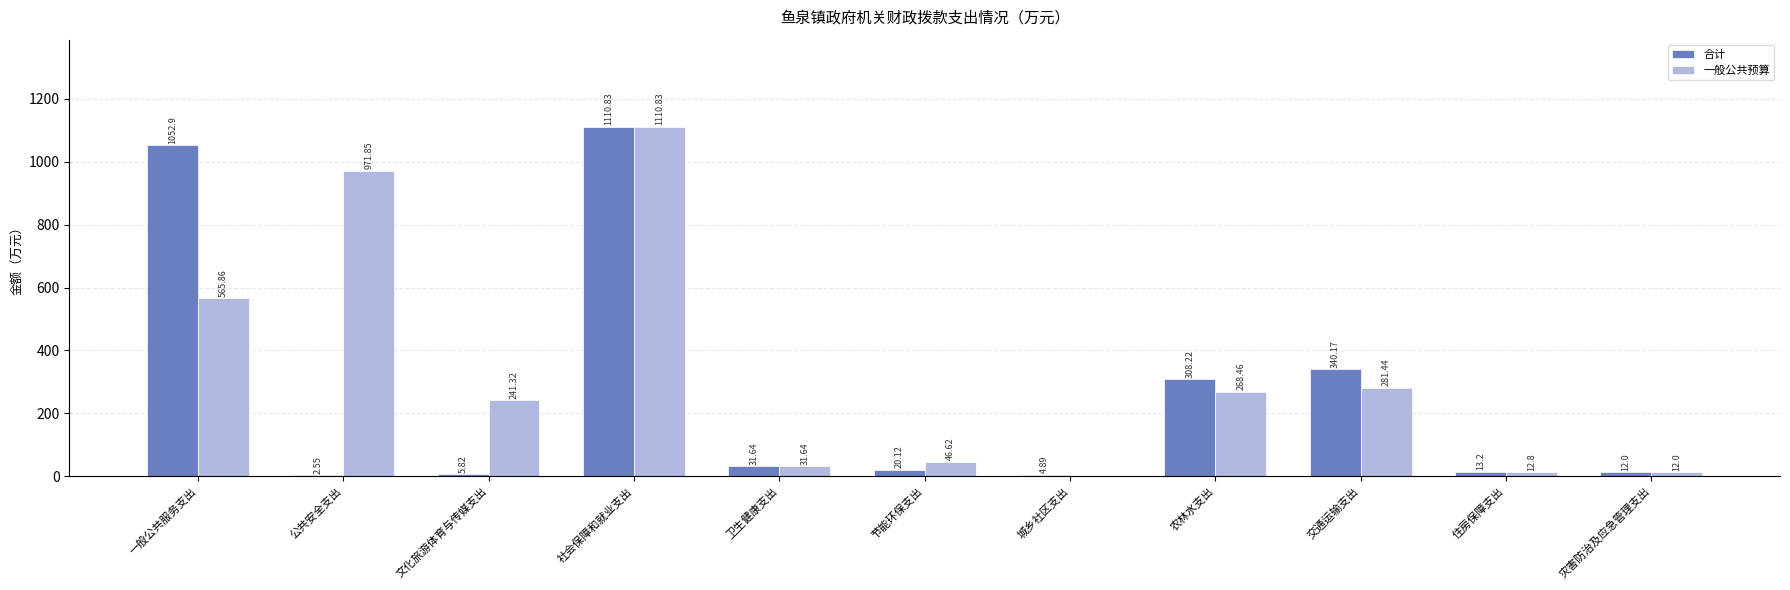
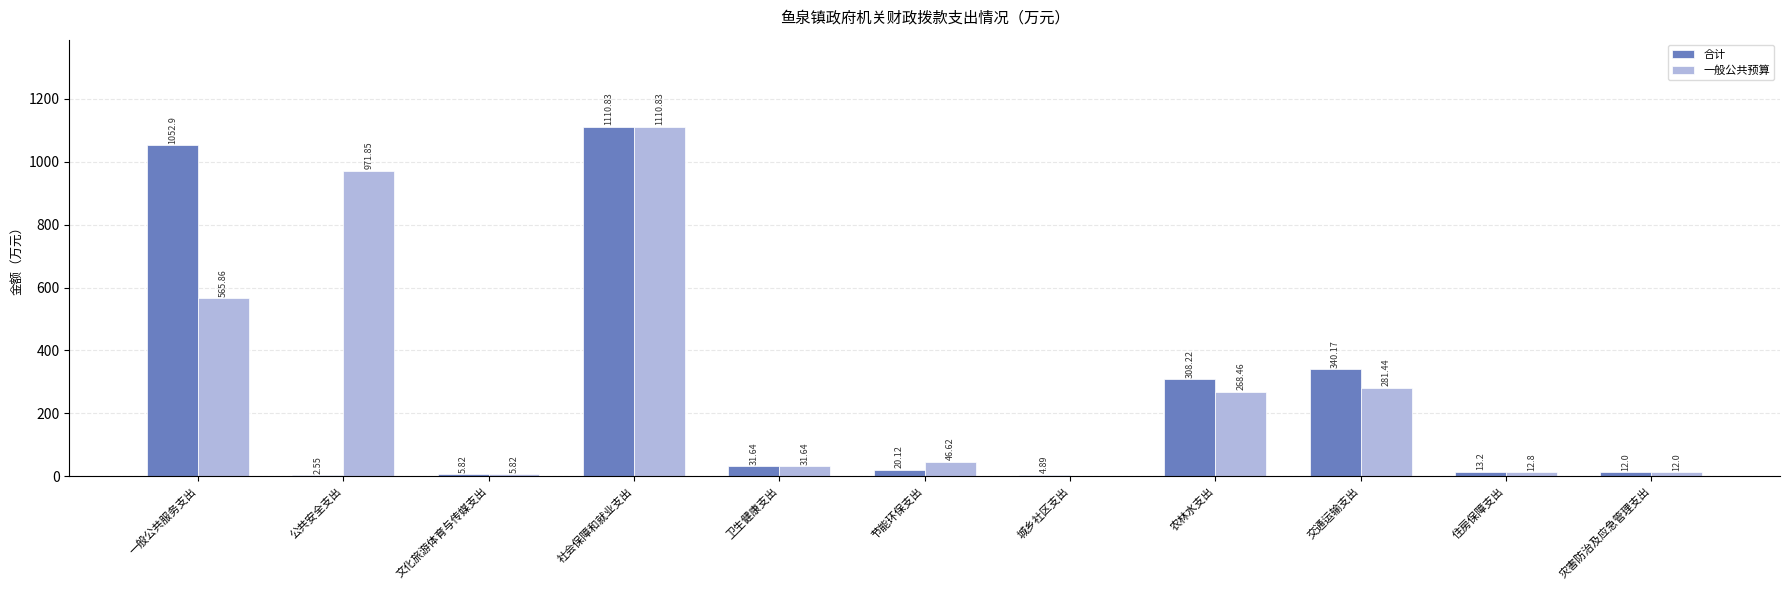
一般公共预算, 文化旅游体育与传媒支出: 241.32 -> 5.82
